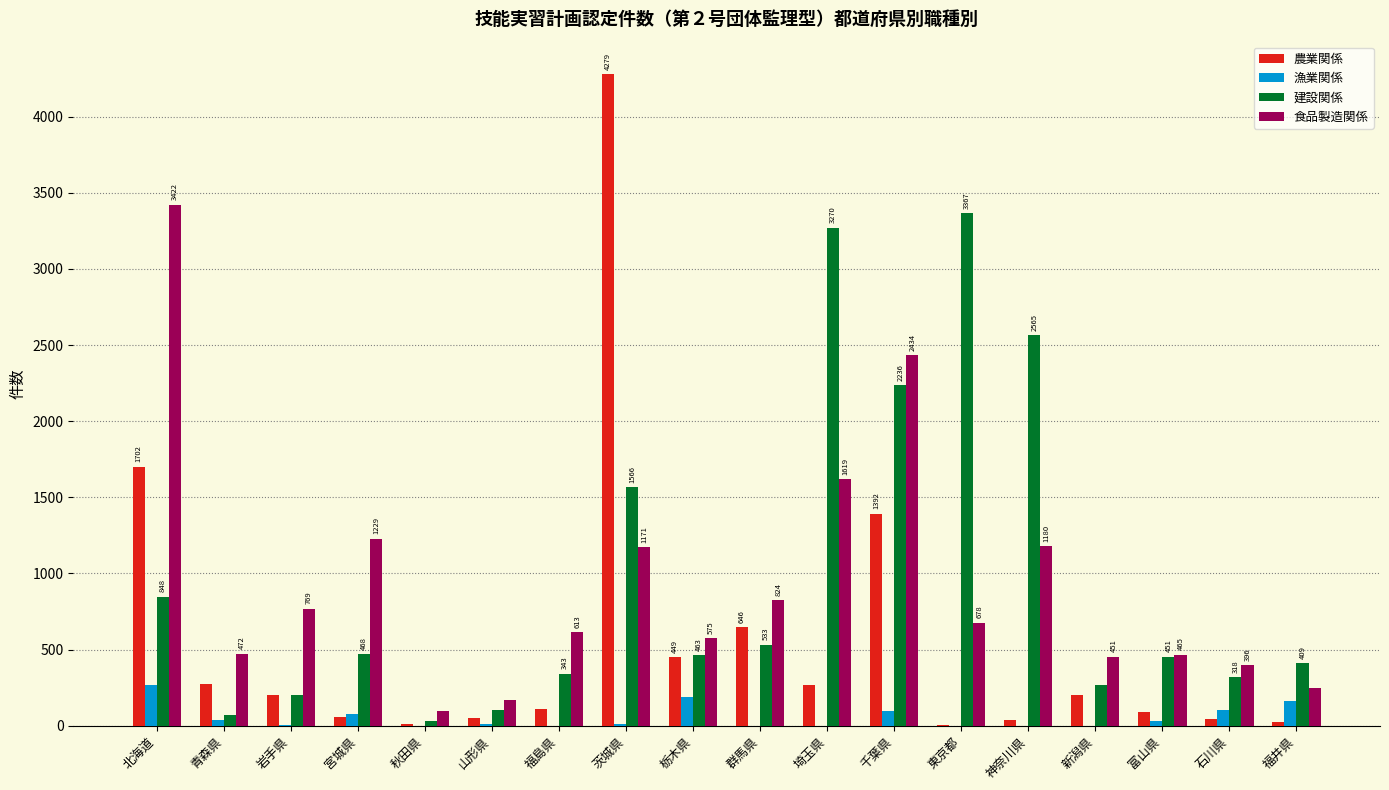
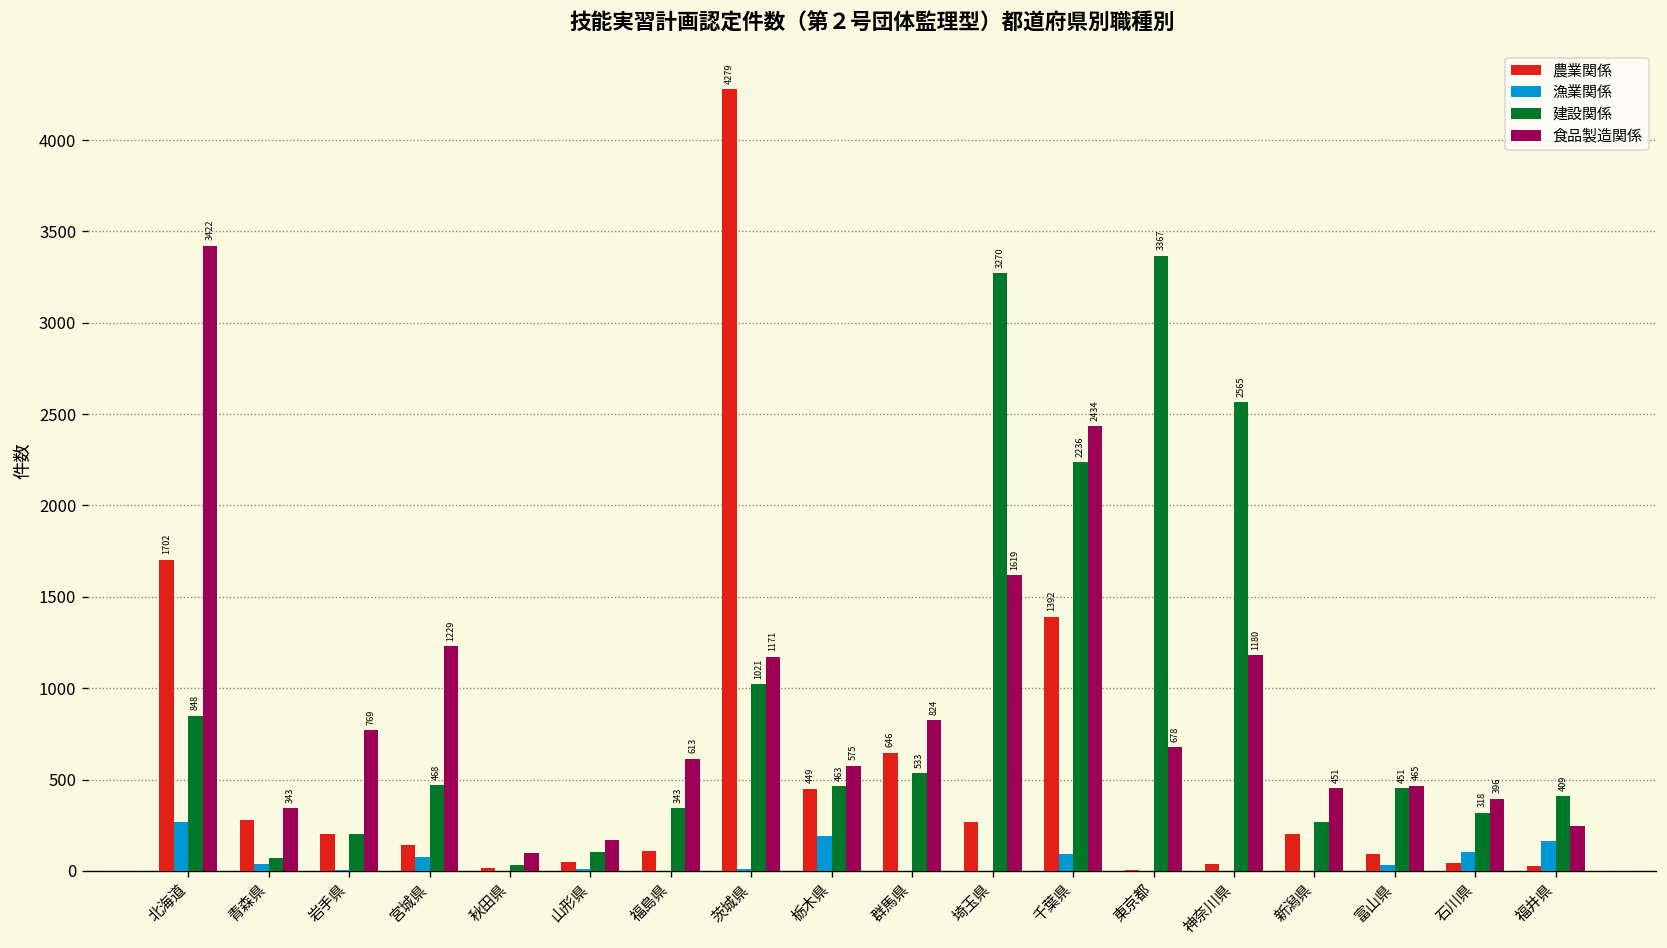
食品製造関係, 青森県: 472 -> 343
農業関係, 宮城県: 60 -> 140
建設関係, 茨城県: 1566 -> 1021
